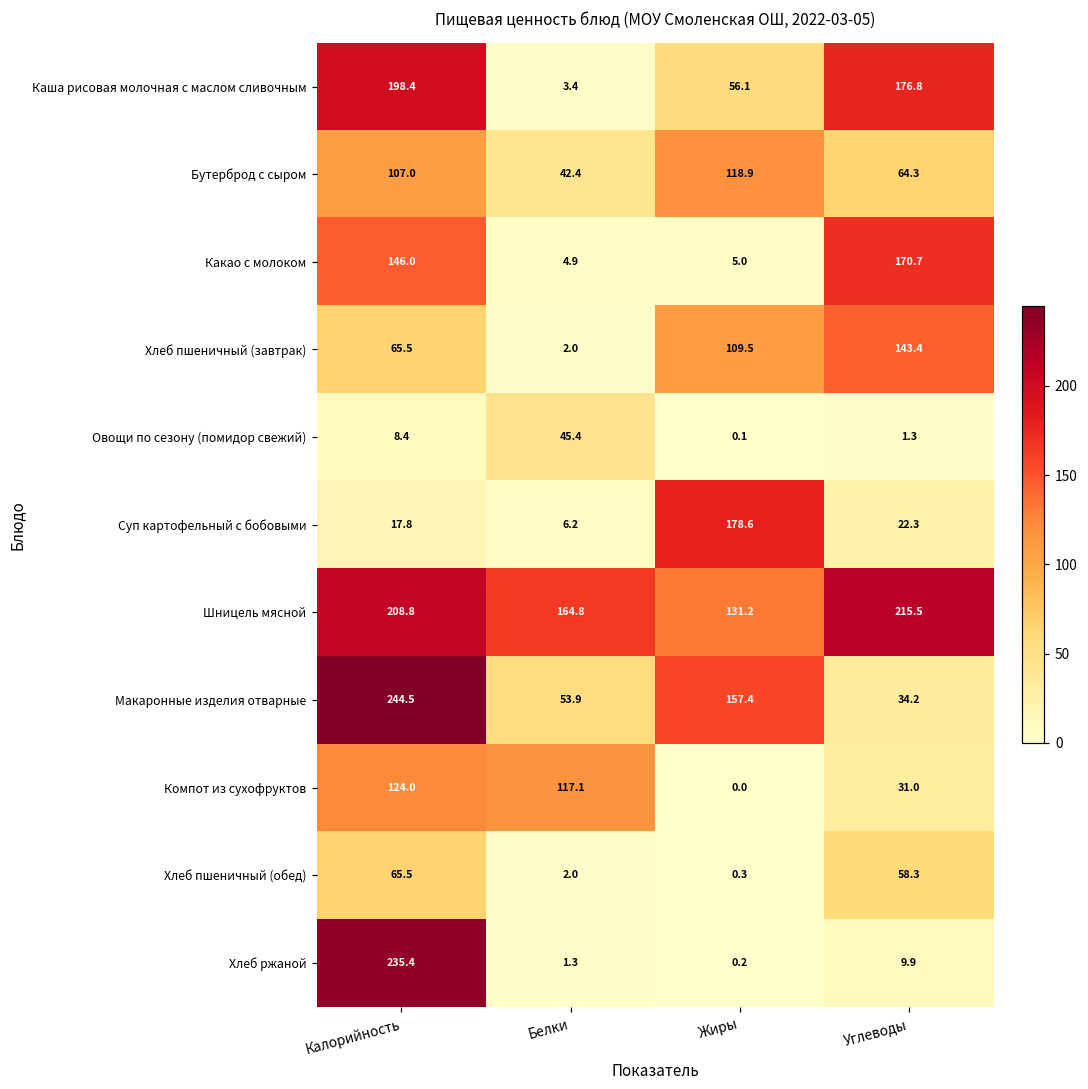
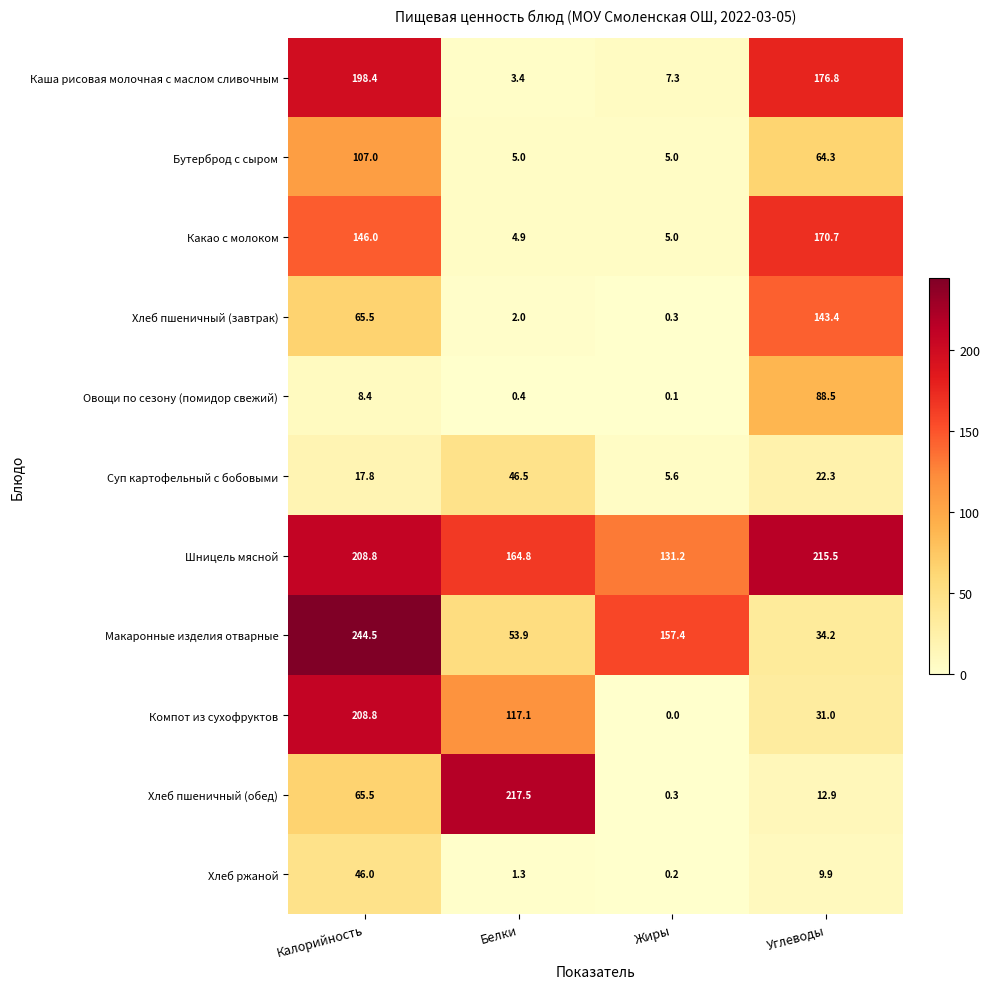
Каша рисовая молочная с маслом сливочным, Жиры: 56.1 -> 7.3
Бутерброд с сыром, Белки: 42.4 -> 5.0
Бутерброд с сыром, Жиры: 118.9 -> 5.0
Хлеб пшеничный (завтрак), Жиры: 109.5 -> 0.3
Овощи по сезону (помидор свежий), Белки: 45.4 -> 0.4
Овощи по сезону (помидор свежий), Углеводы: 1.3 -> 88.5
Суп картофельный с бобовыми, Белки: 6.2 -> 46.5
Суп картофельный с бобовыми, Жиры: 178.6 -> 5.6
Компот из сухофруктов, Калорийность: 124.0 -> 208.8
Хлеб пшеничный (обед), Белки: 2.0 -> 217.5
Хлеб пшеничный (обед), Углеводы: 58.3 -> 12.9
Хлеб ржаной, Калорийность: 235.4 -> 46.0
